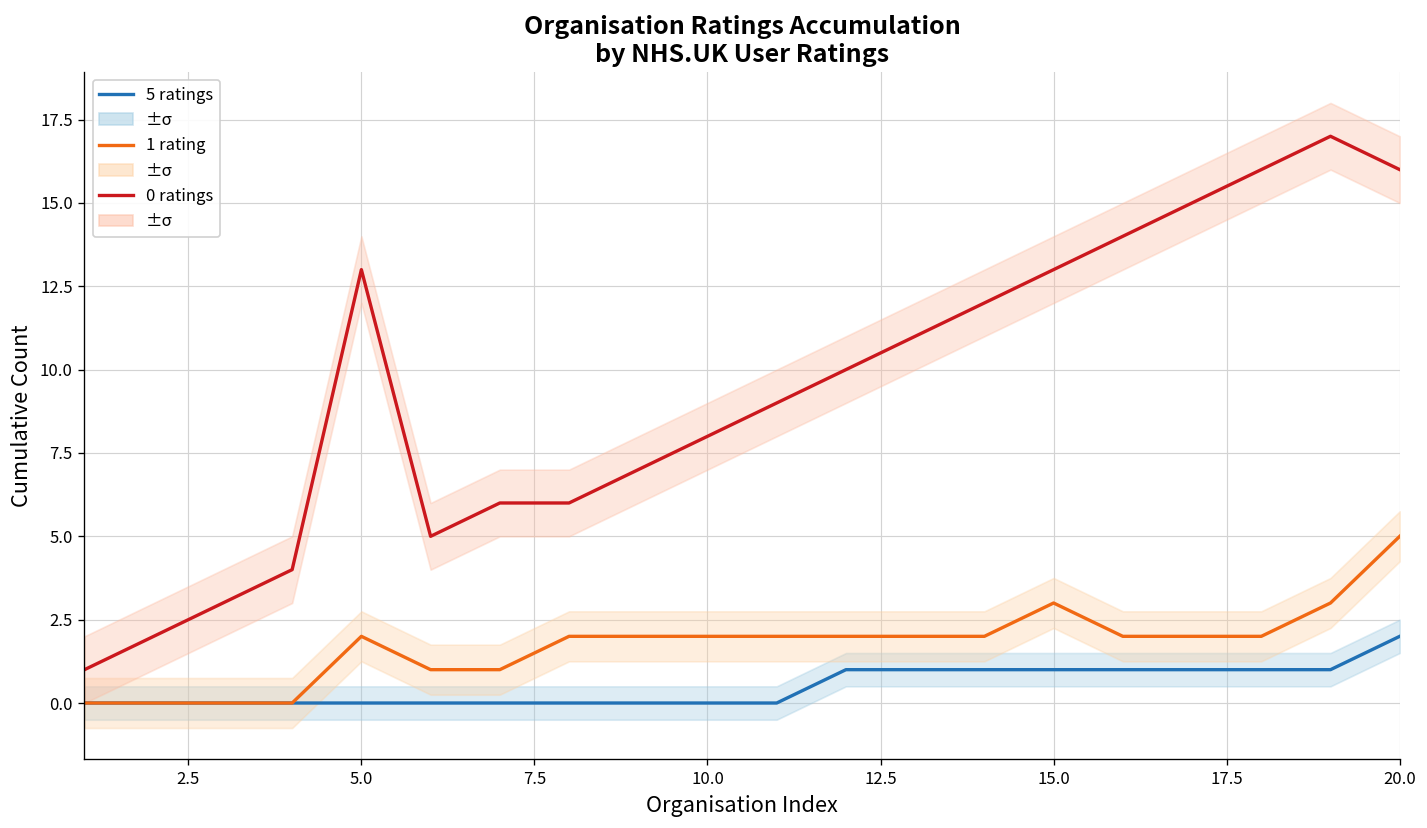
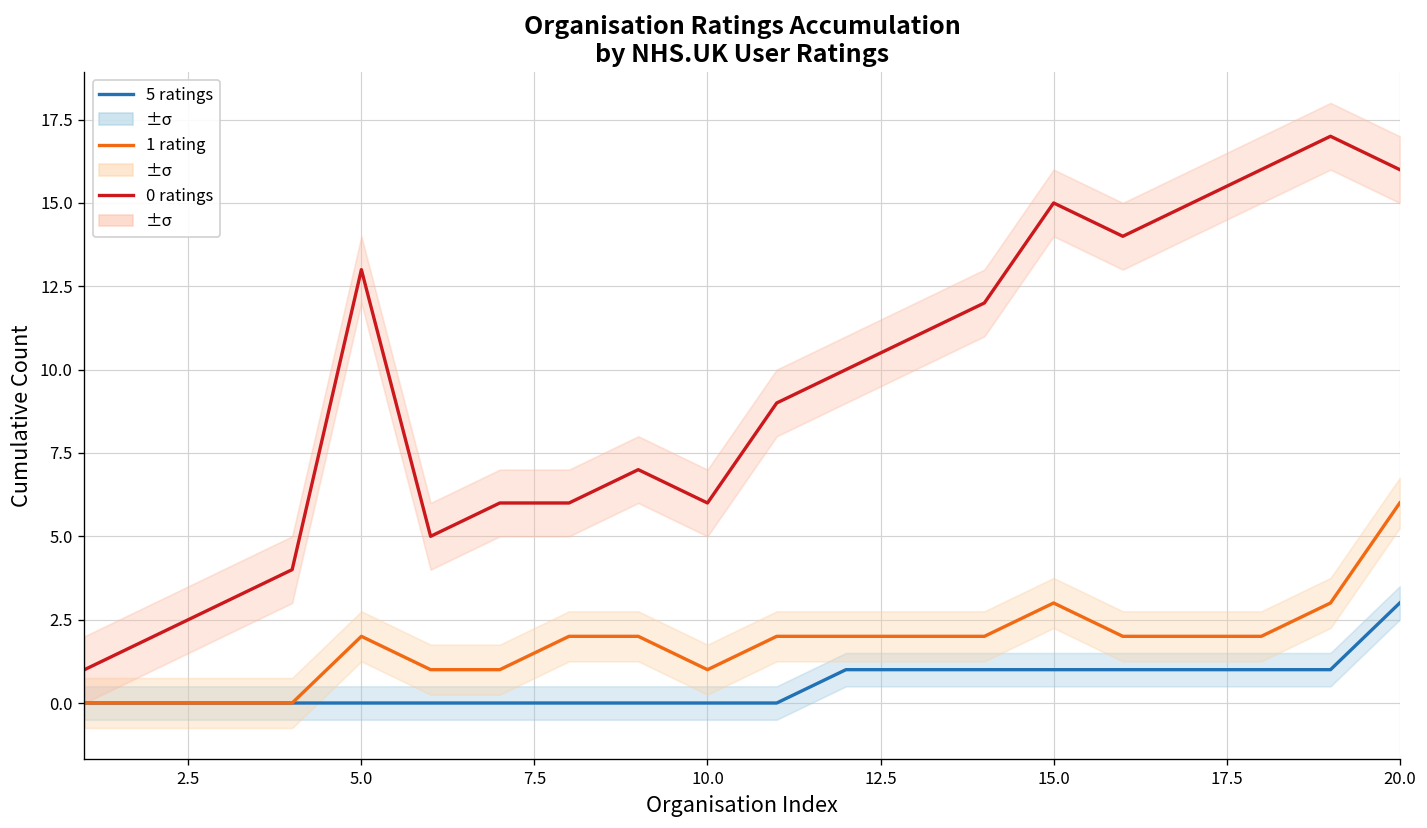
1 rating, 10.0: 2 -> 1
0 ratings, 10.0: 8 -> 6
0 ratings, 15.0: 13 -> 15
5 ratings, 20.0: 2 -> 3
1 rating, 20.0: 5 -> 6
